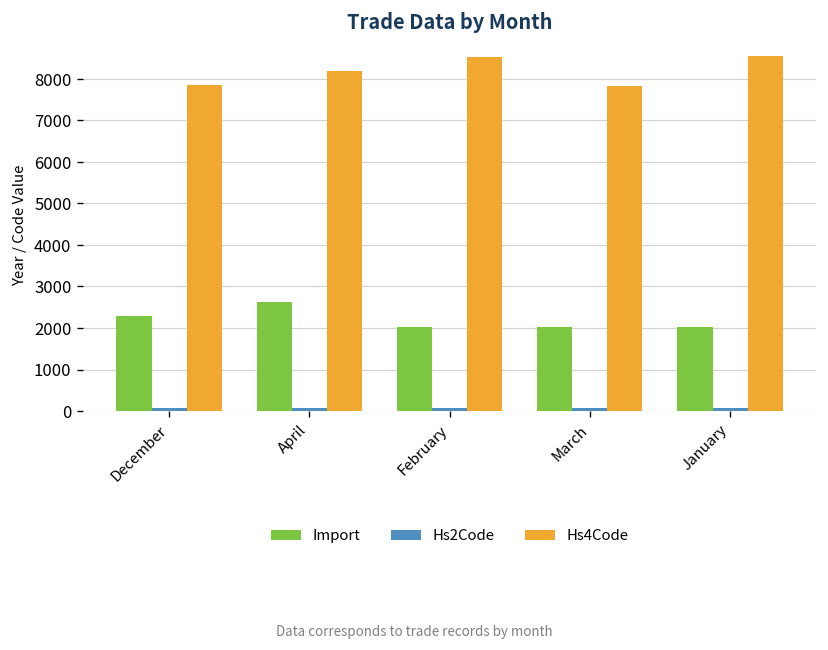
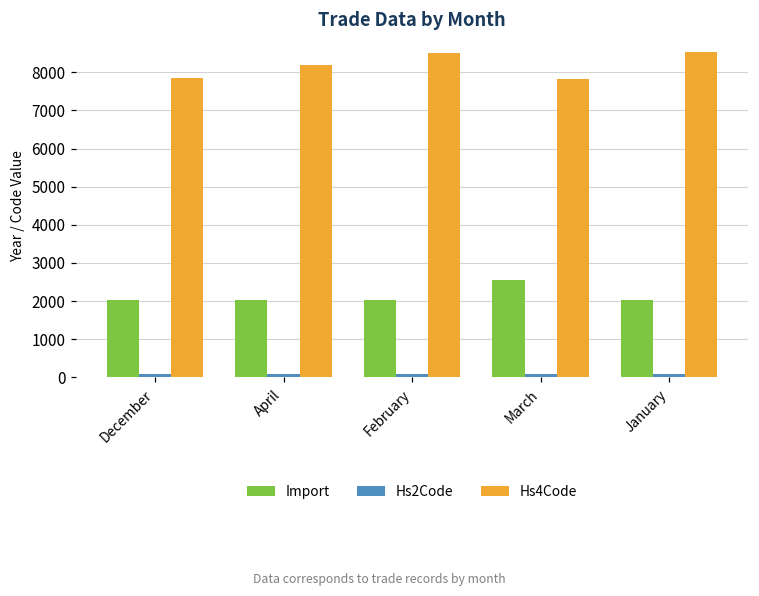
Import, December: 2300 -> 2000
Import, April: 2600 -> 2000
Import, March: 2000 -> 2500
